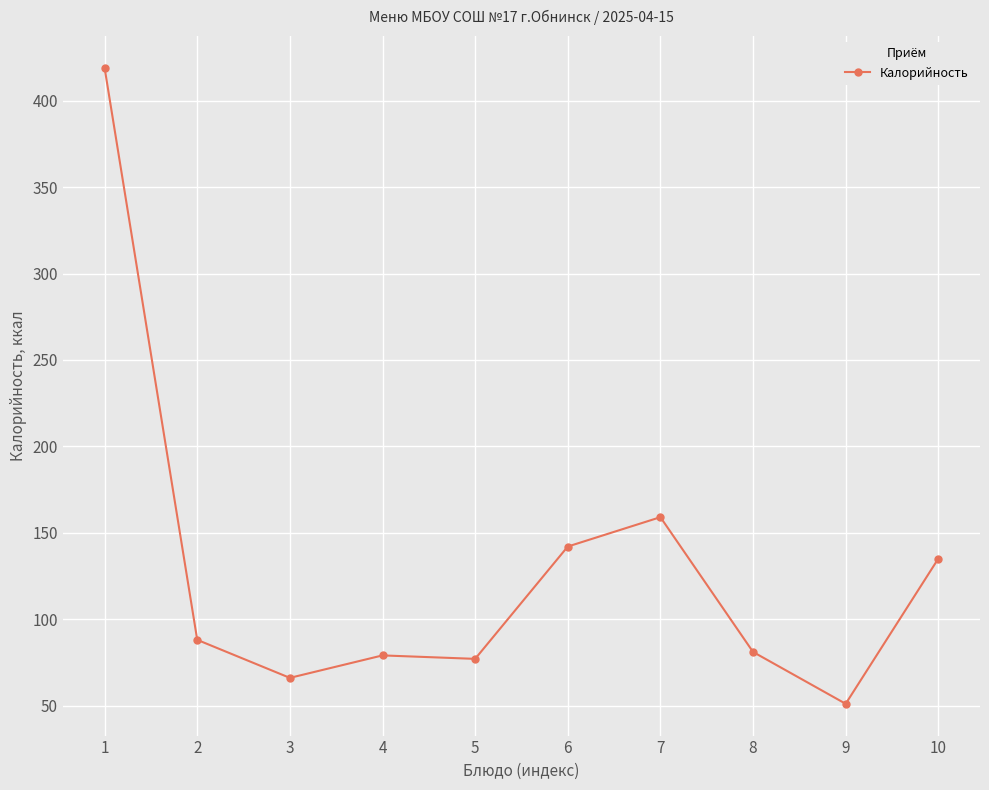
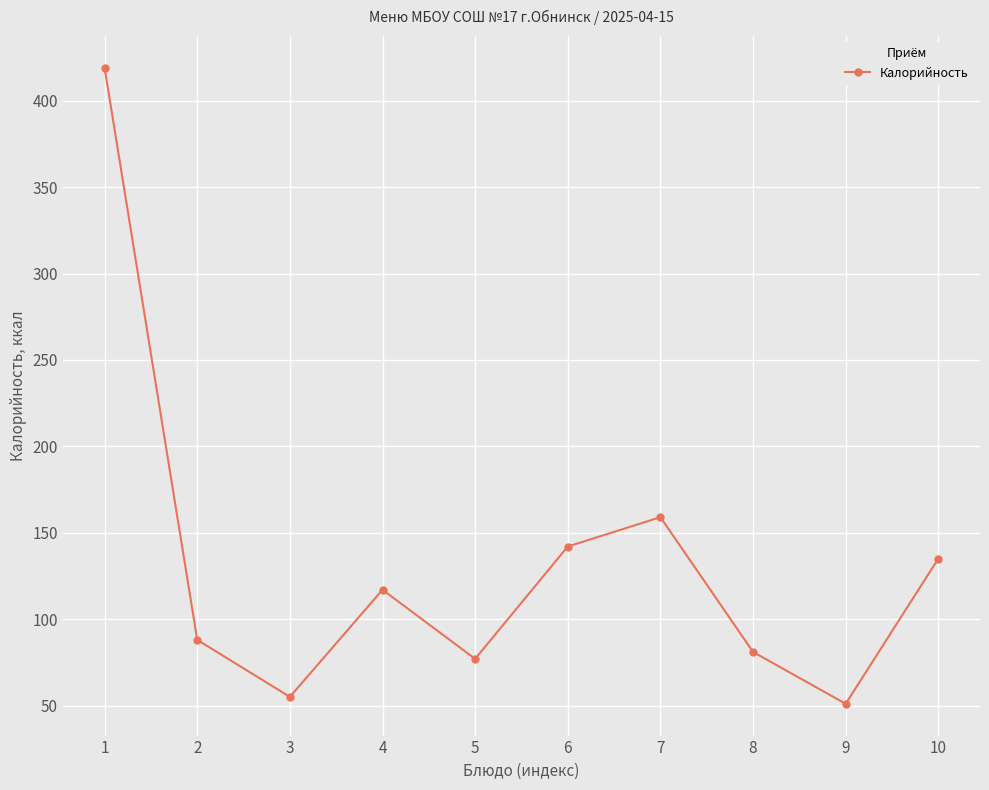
3: 66 -> 55
4: 79 -> 117
